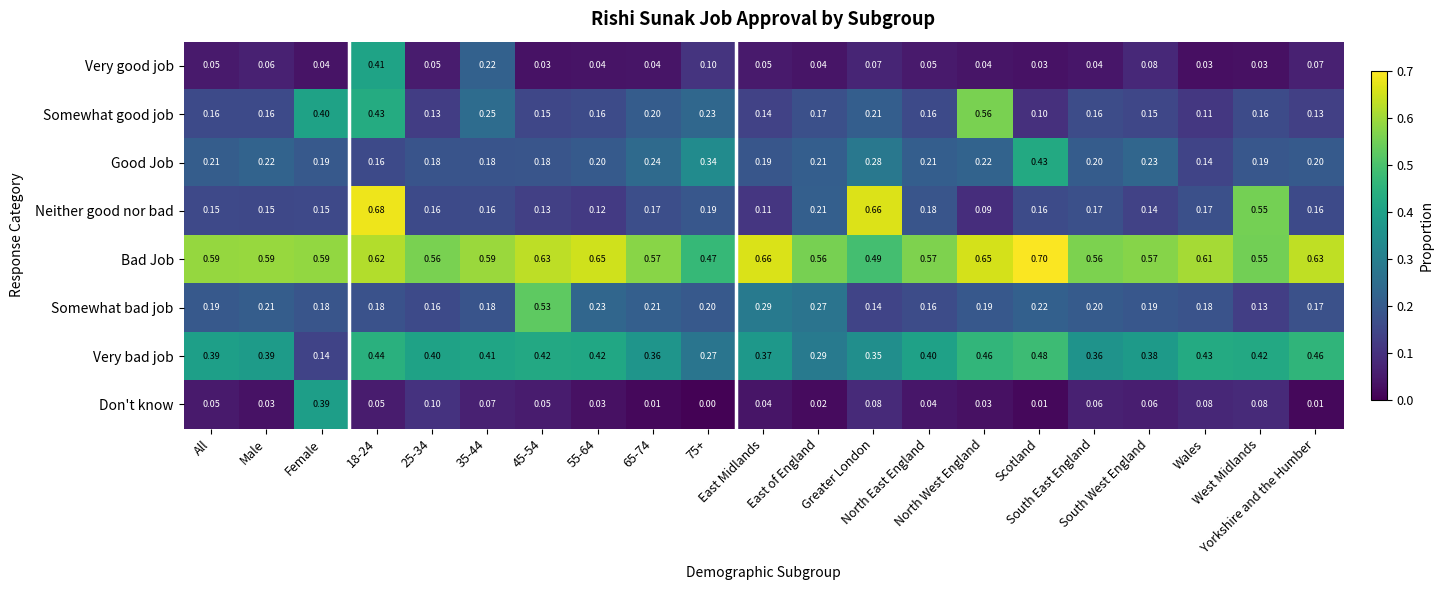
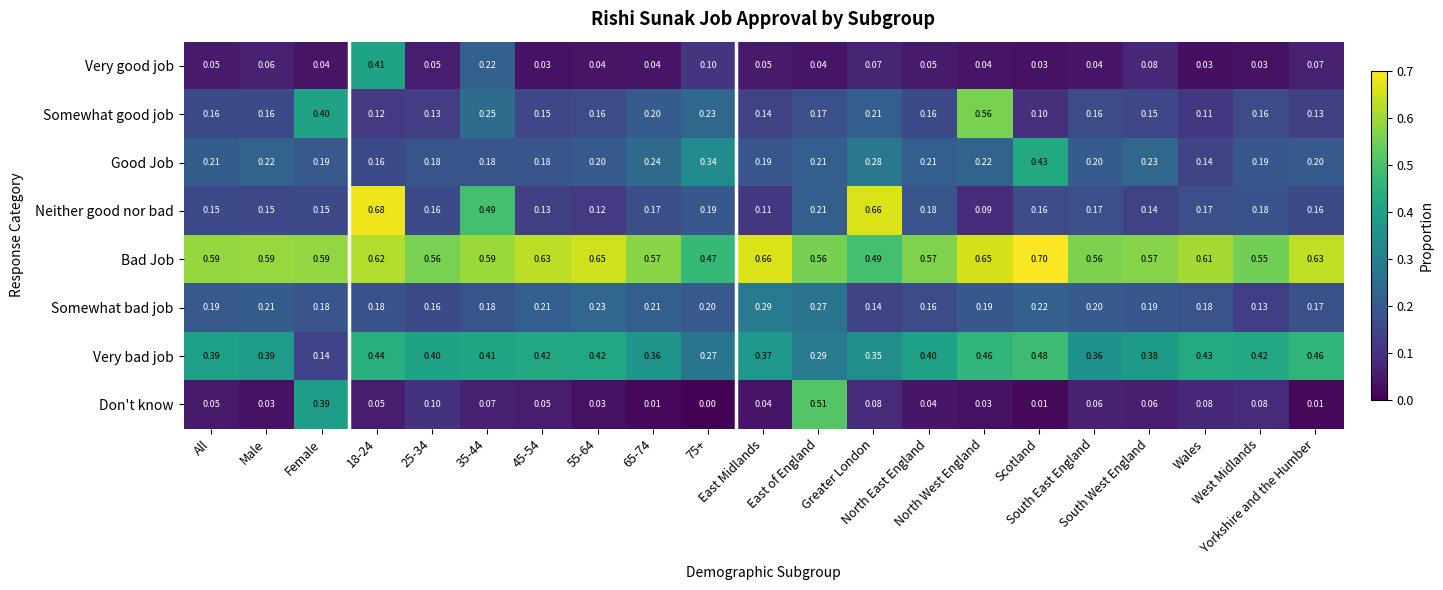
Somewhat good job, 18-24: 0.43 -> 0.12
Neither good nor bad, 35-44: 0.16 -> 0.49
Neither good nor bad, West Midlands: 0.55 -> 0.18
Somewhat bad job, 45-54: 0.53 -> 0.21
Don't know, East of England: 0.02 -> 0.51
